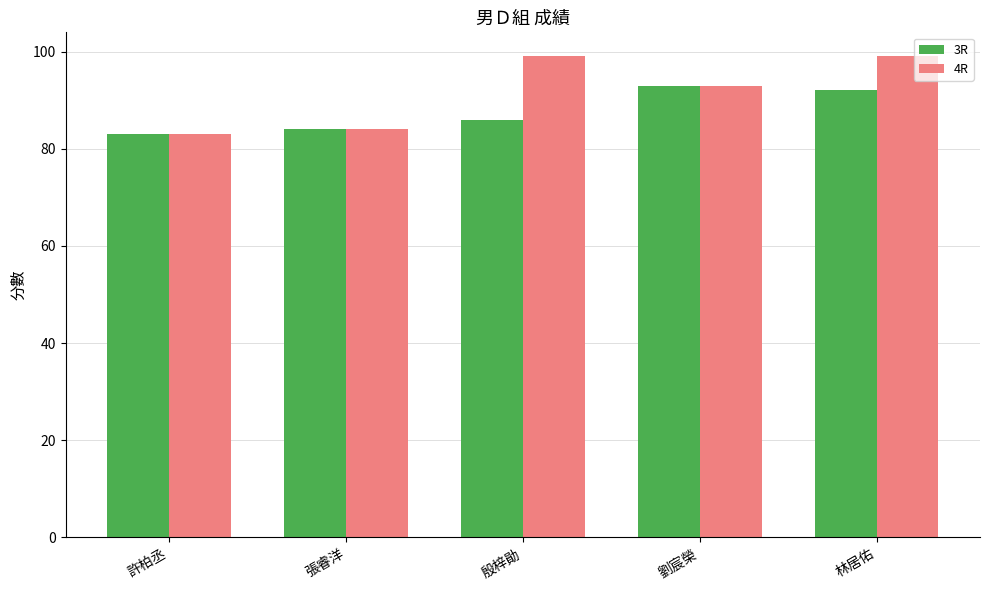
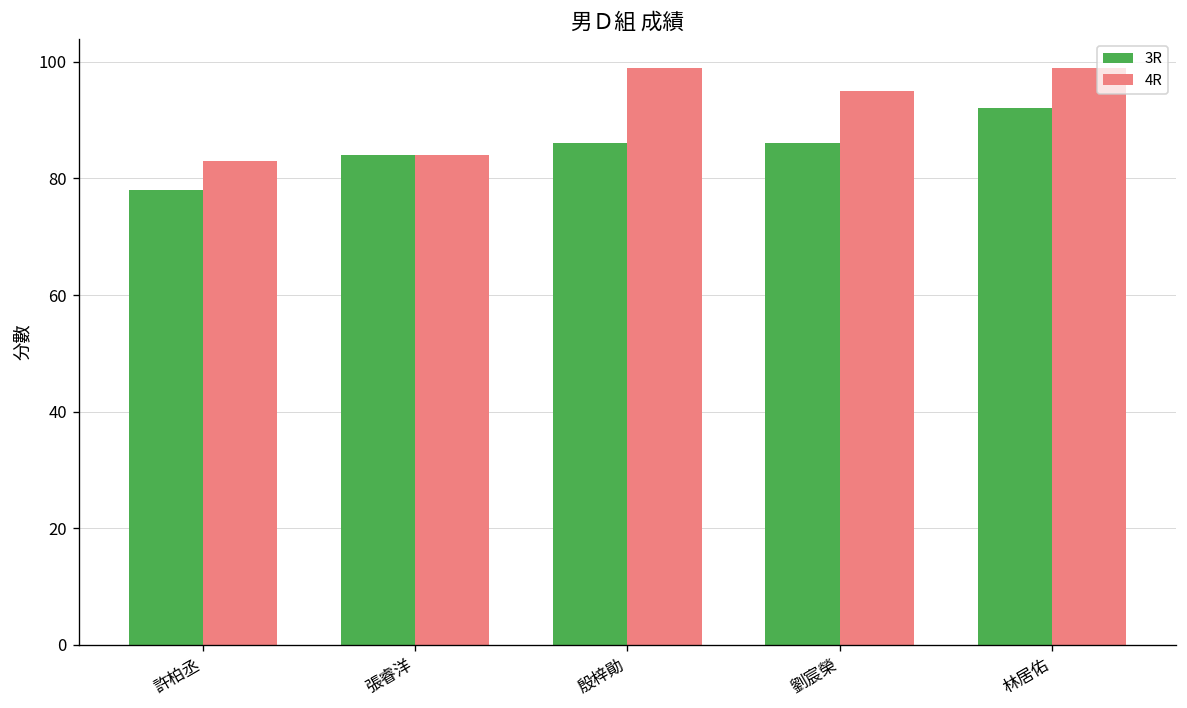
3R, 許柏丞: 83 -> 78
3R, 劉宸榮: 93 -> 86
4R, 劉宸榮: 93 -> 95
